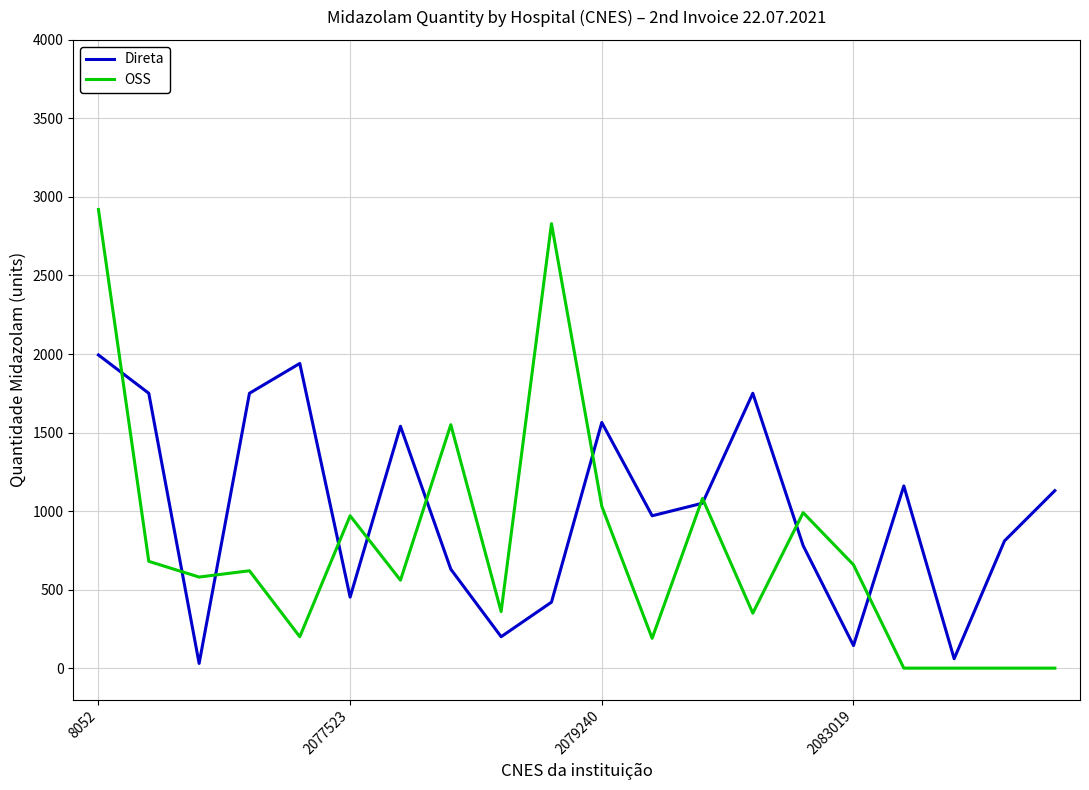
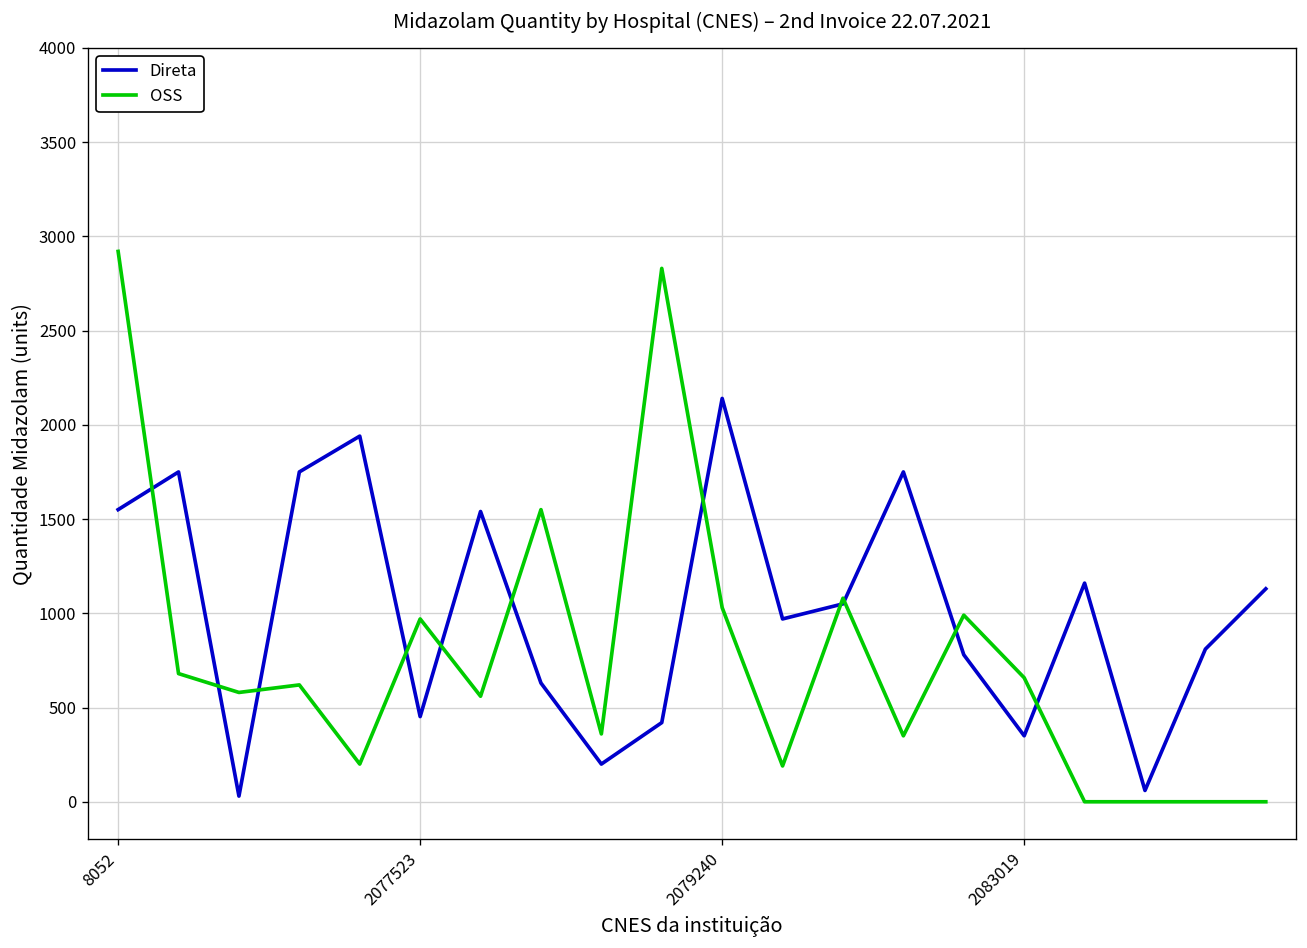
Direta, 8052: 1990 -> 1550
Direta, 2079240: 1560 -> 2140
Direta, 2083019: 140 -> 350
